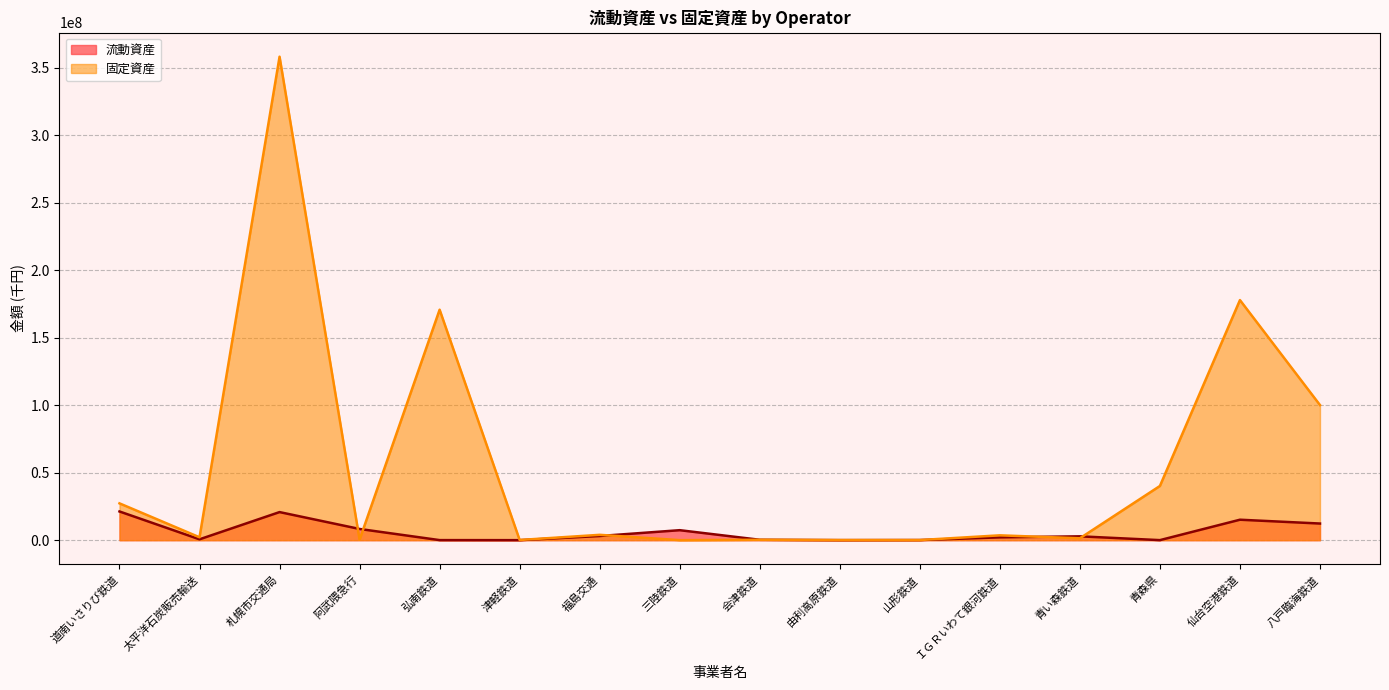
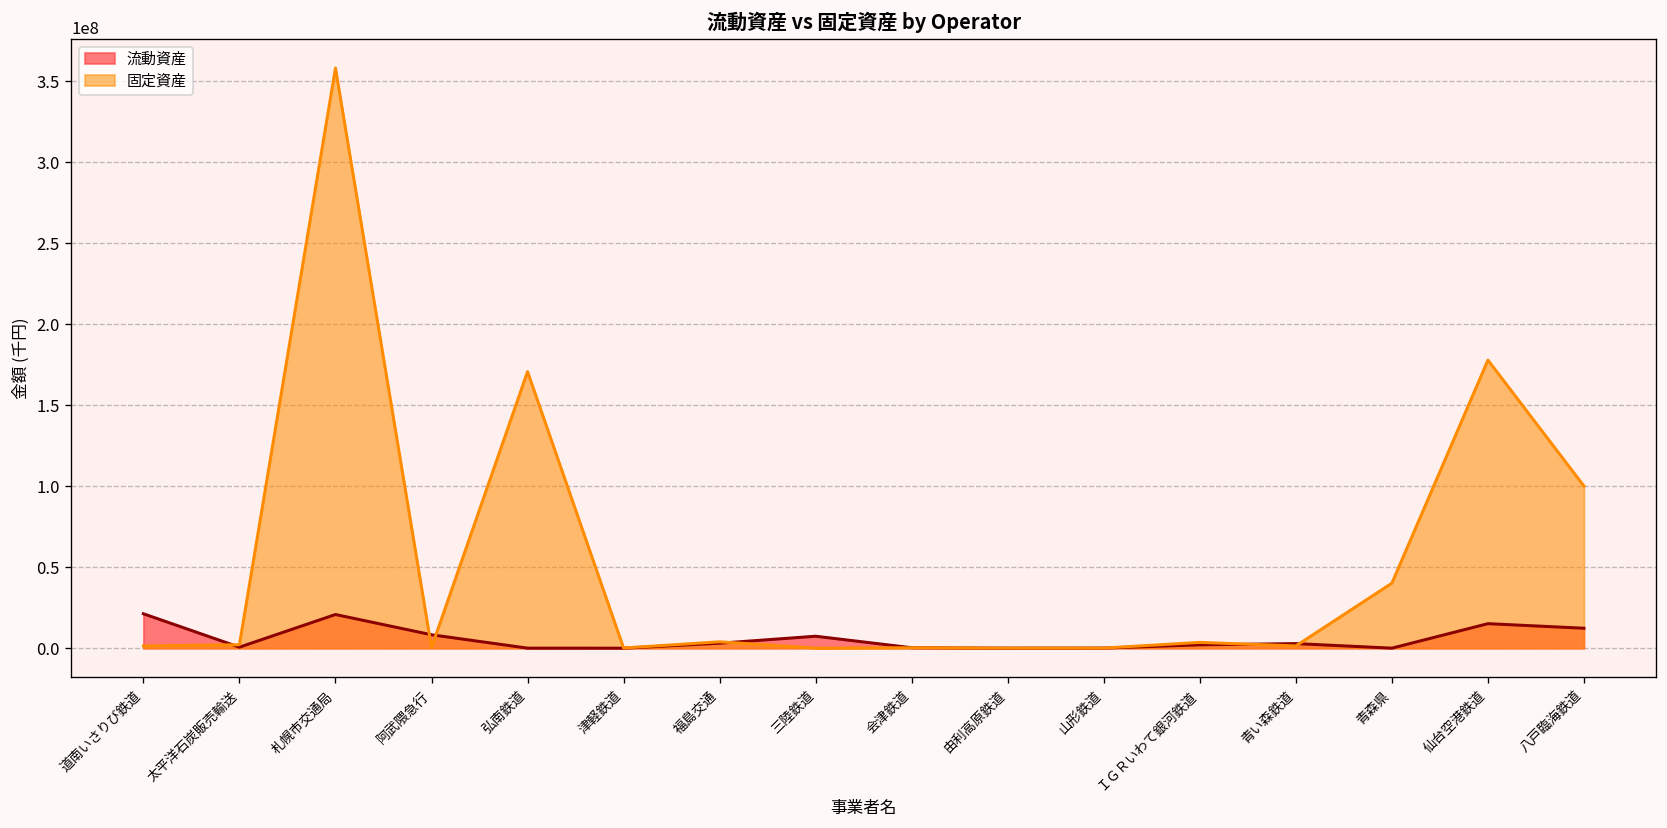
固定資産, 道南いさりび鉄道: 27000000 -> 1000000
